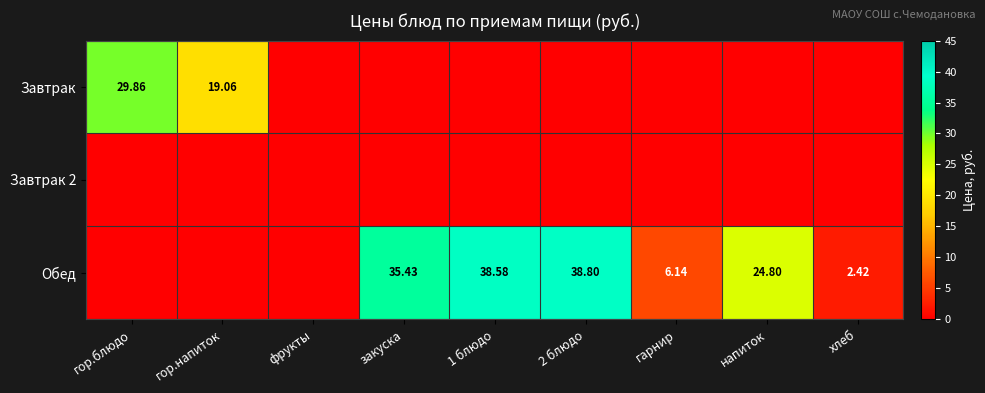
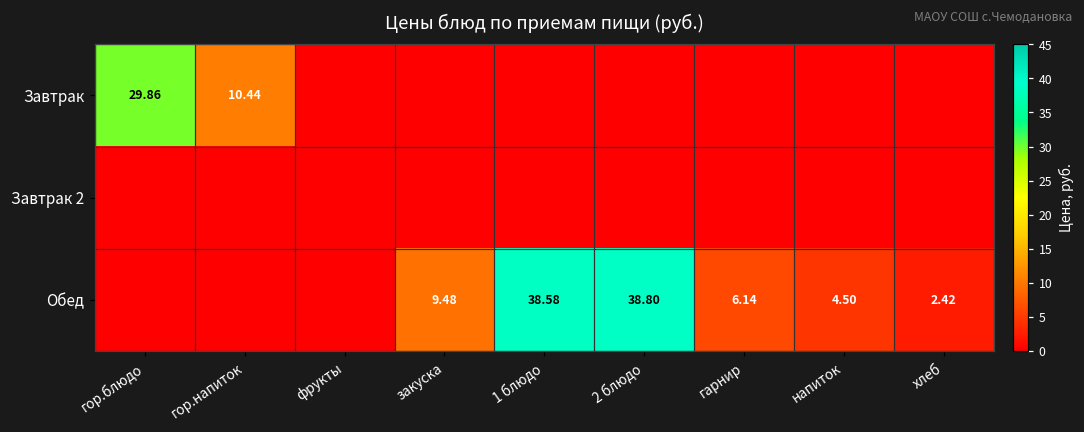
Завтрак, гор.напиток: 19.06 -> 10.44
Обед, закуска: 35.43 -> 9.48
Обед, напиток: 24.80 -> 4.50
